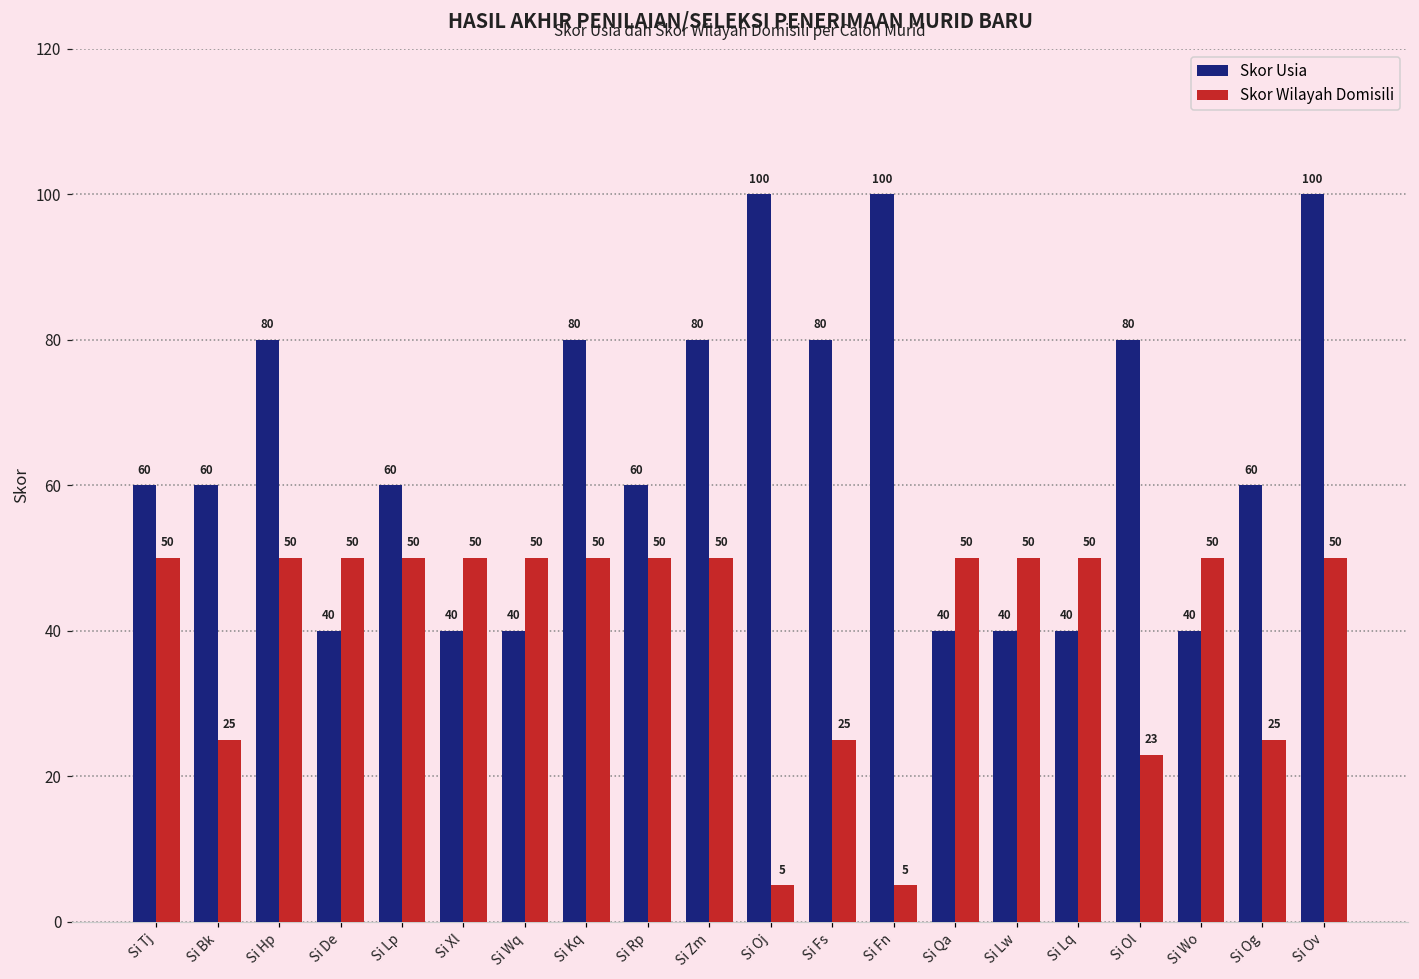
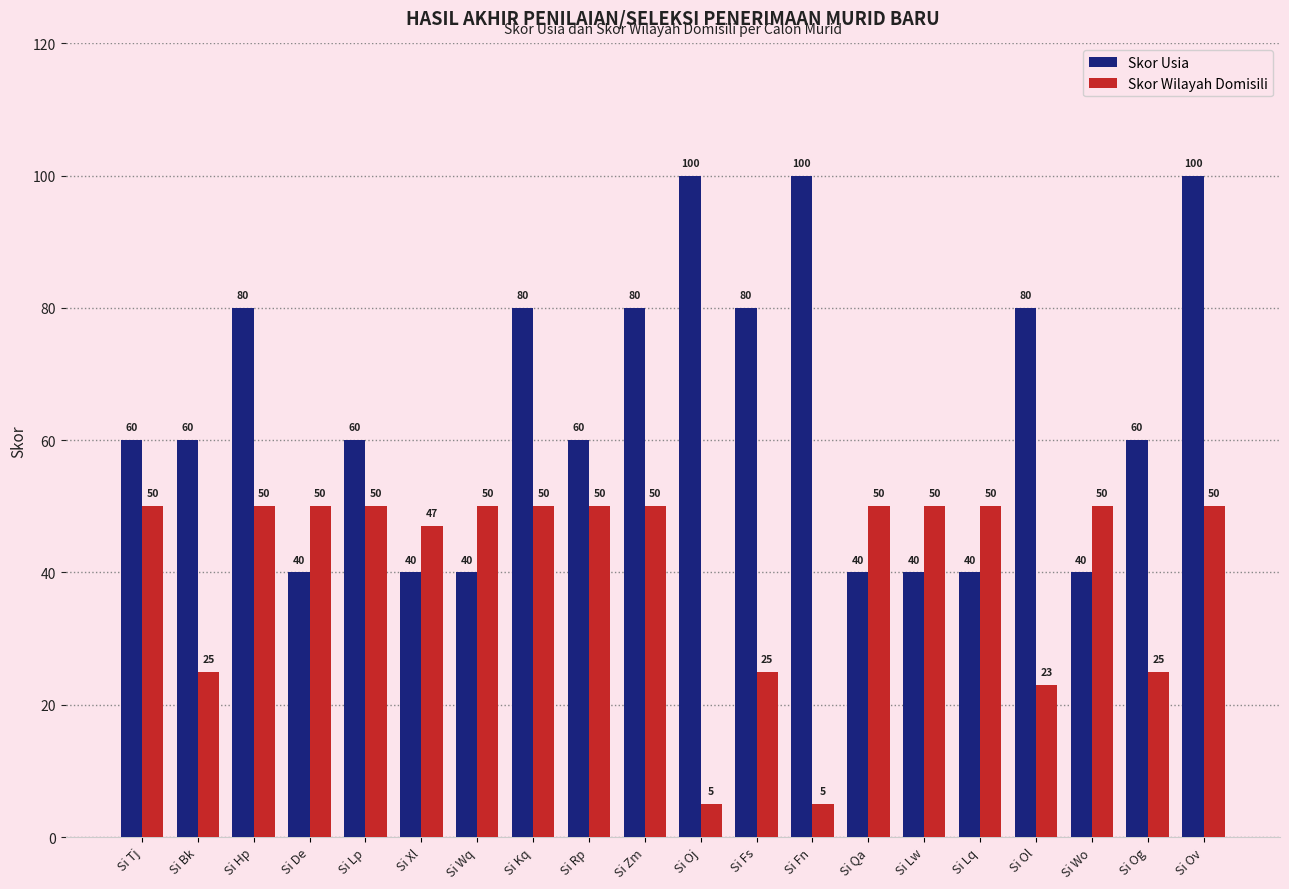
Skor Wilayah Domisili, Si Xl: 50 -> 47
